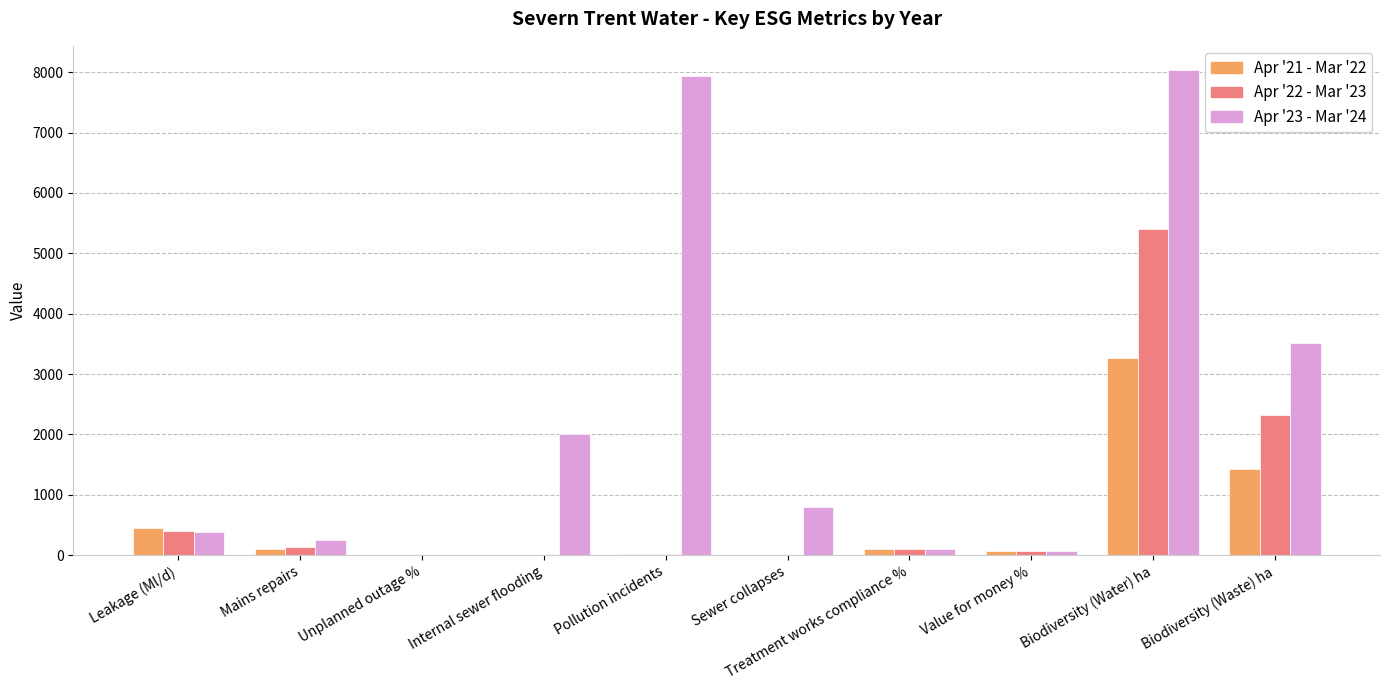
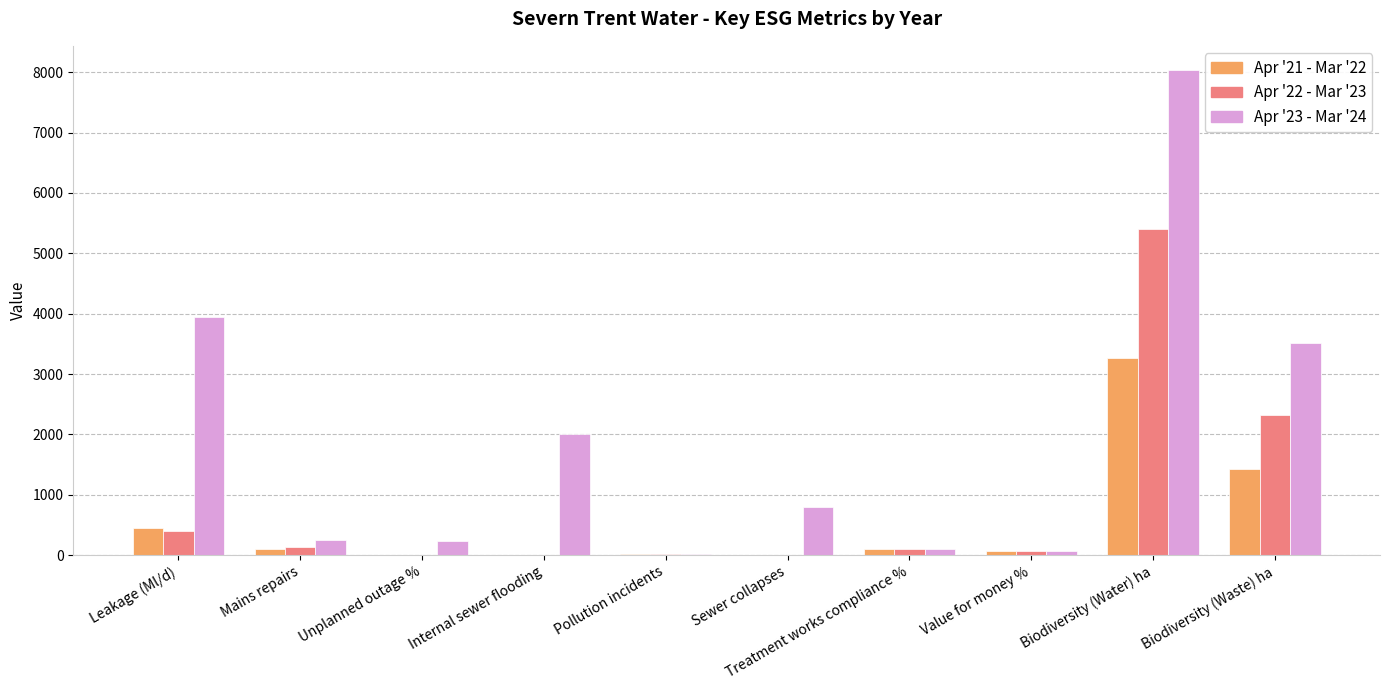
Apr '23 - Mar '24, Leakage (Ml/d): 400 -> 3900
Apr '23 - Mar '24, Unplanned outage %: 0 -> 200
Apr '23 - Mar '24, Pollution incidents: 7900 -> 0
